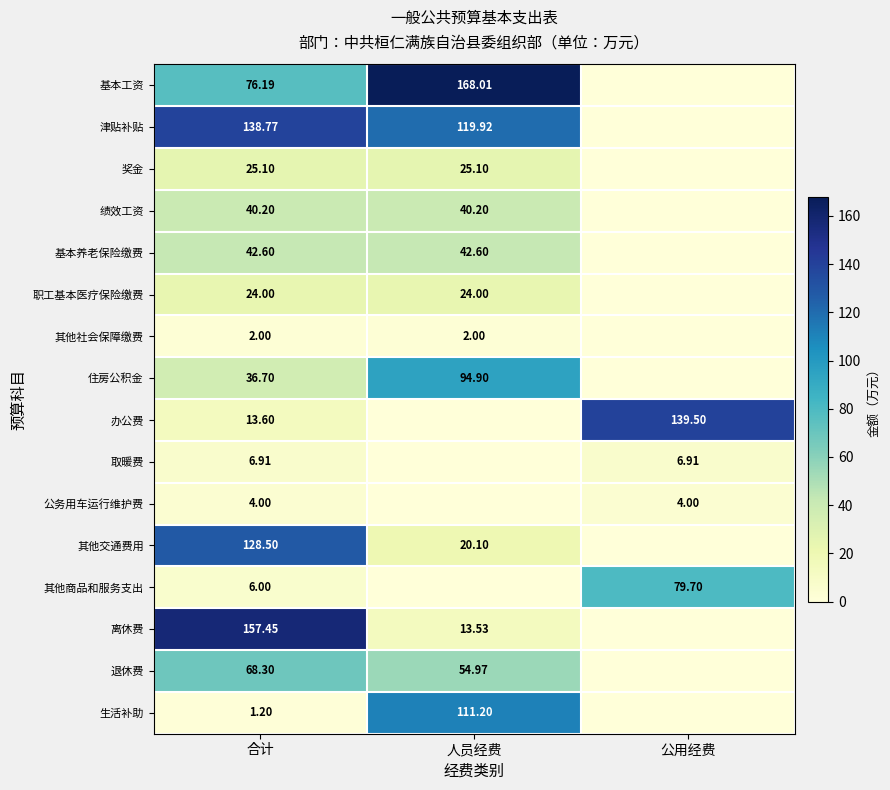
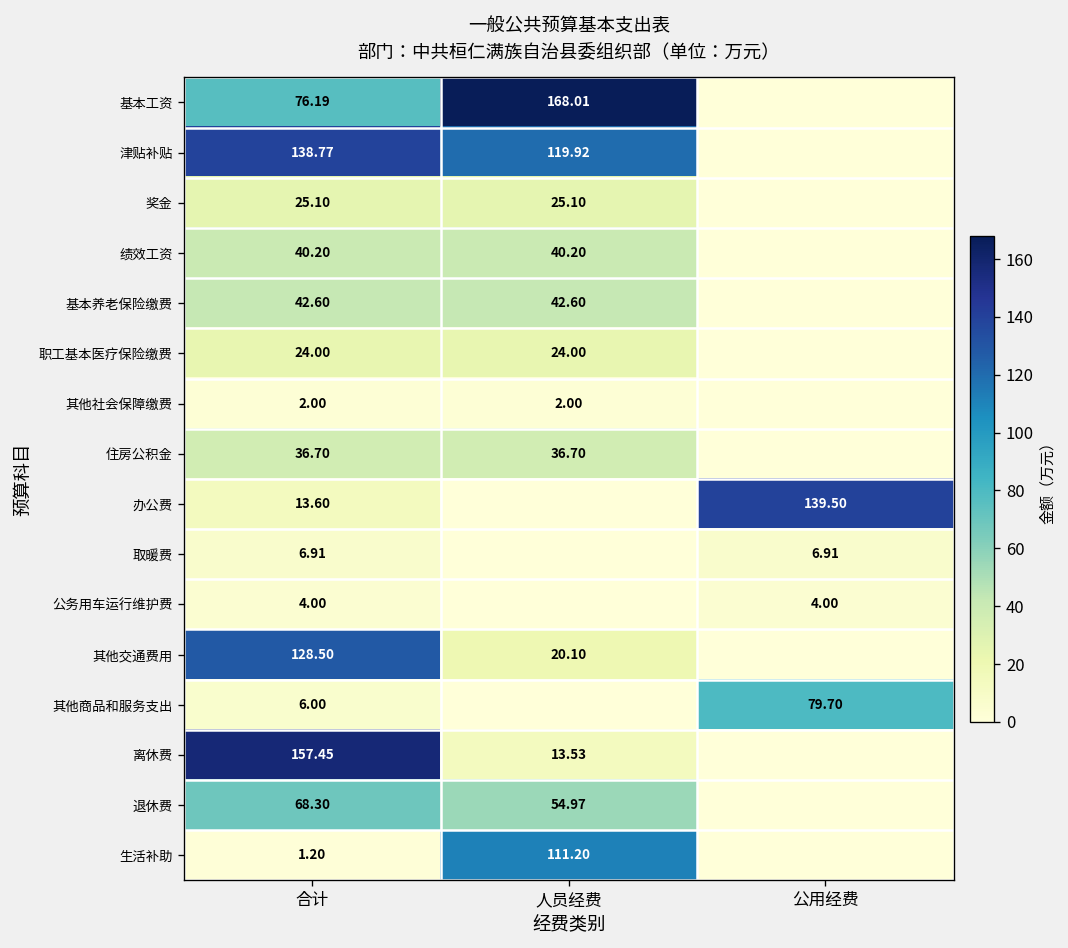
住房公积金, 人员经费: 94.90 -> 36.70
